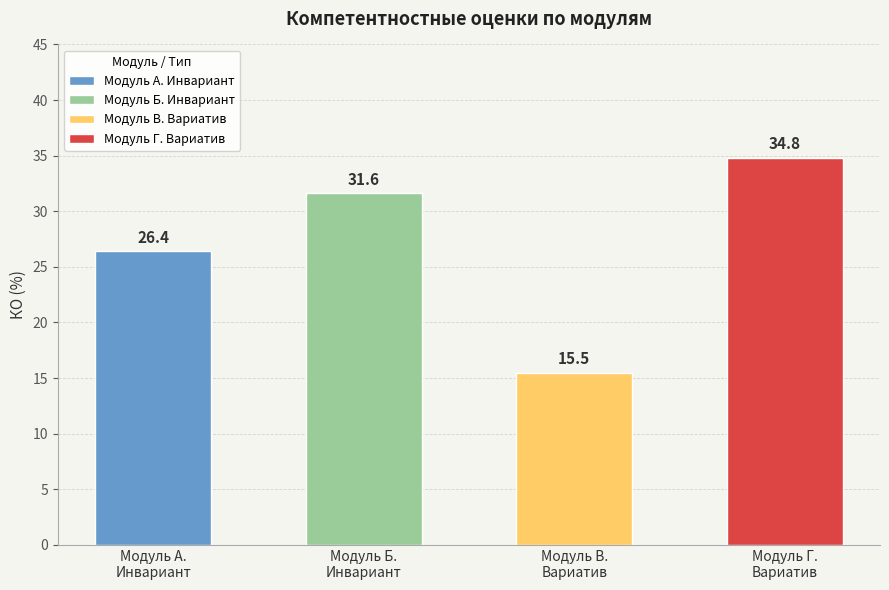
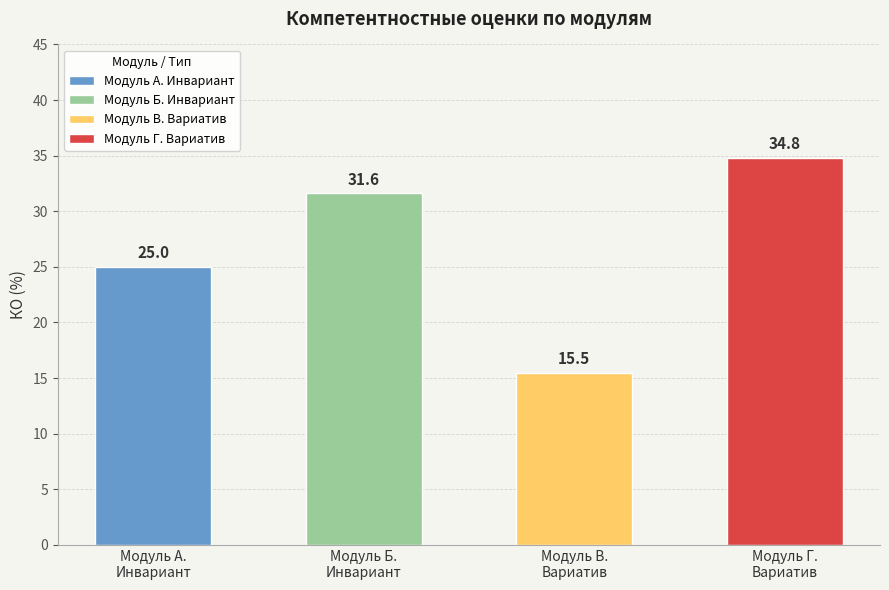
Модуль А. Инвариант: 26.4 -> 25.0
